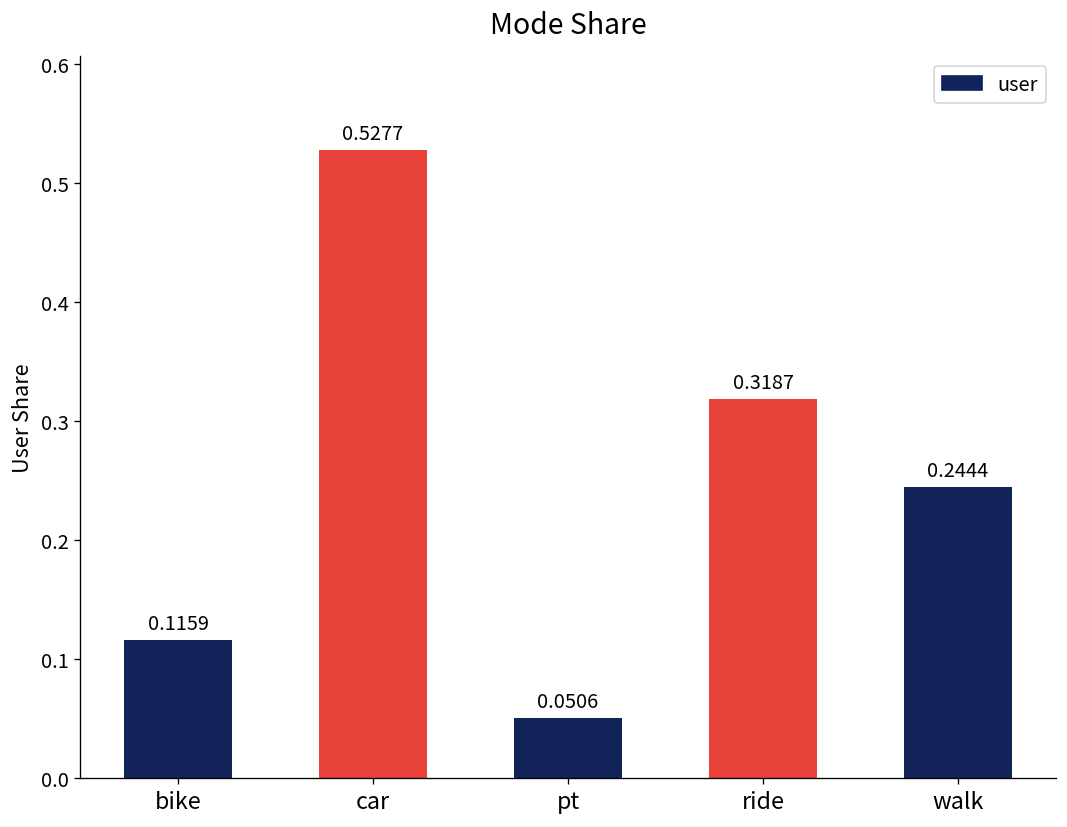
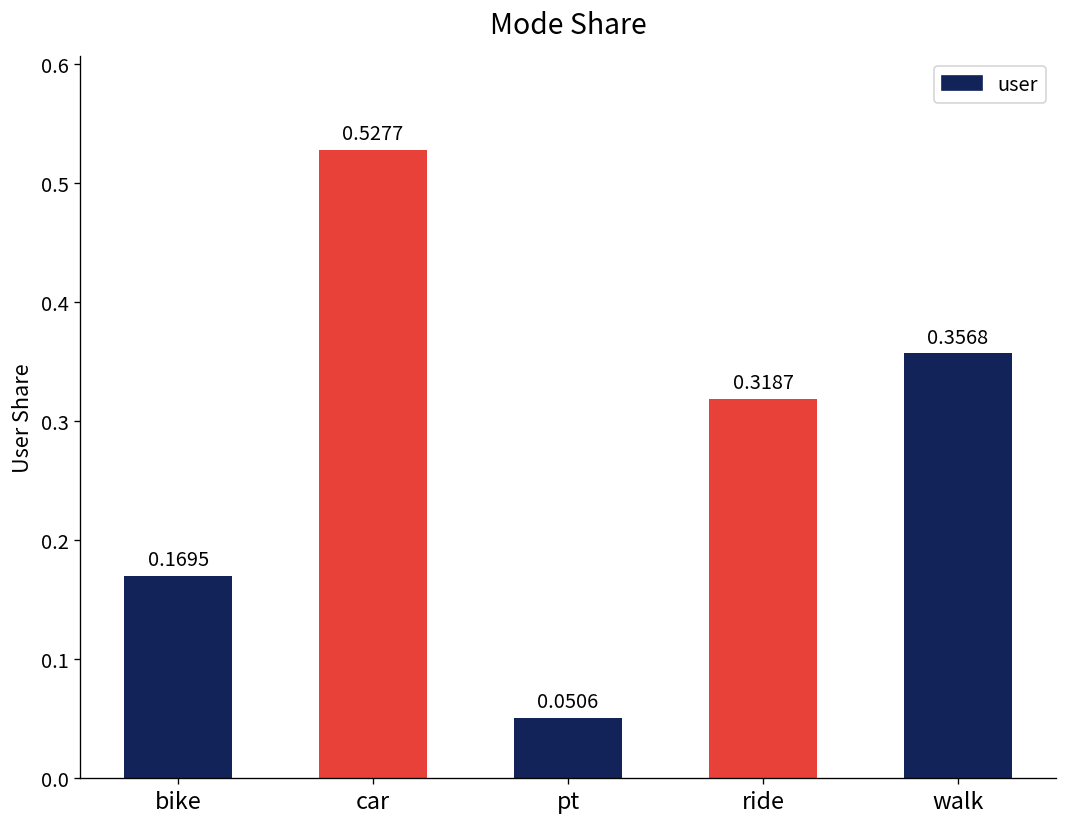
bike: 0.1159 -> 0.1695
walk: 0.2444 -> 0.3568
